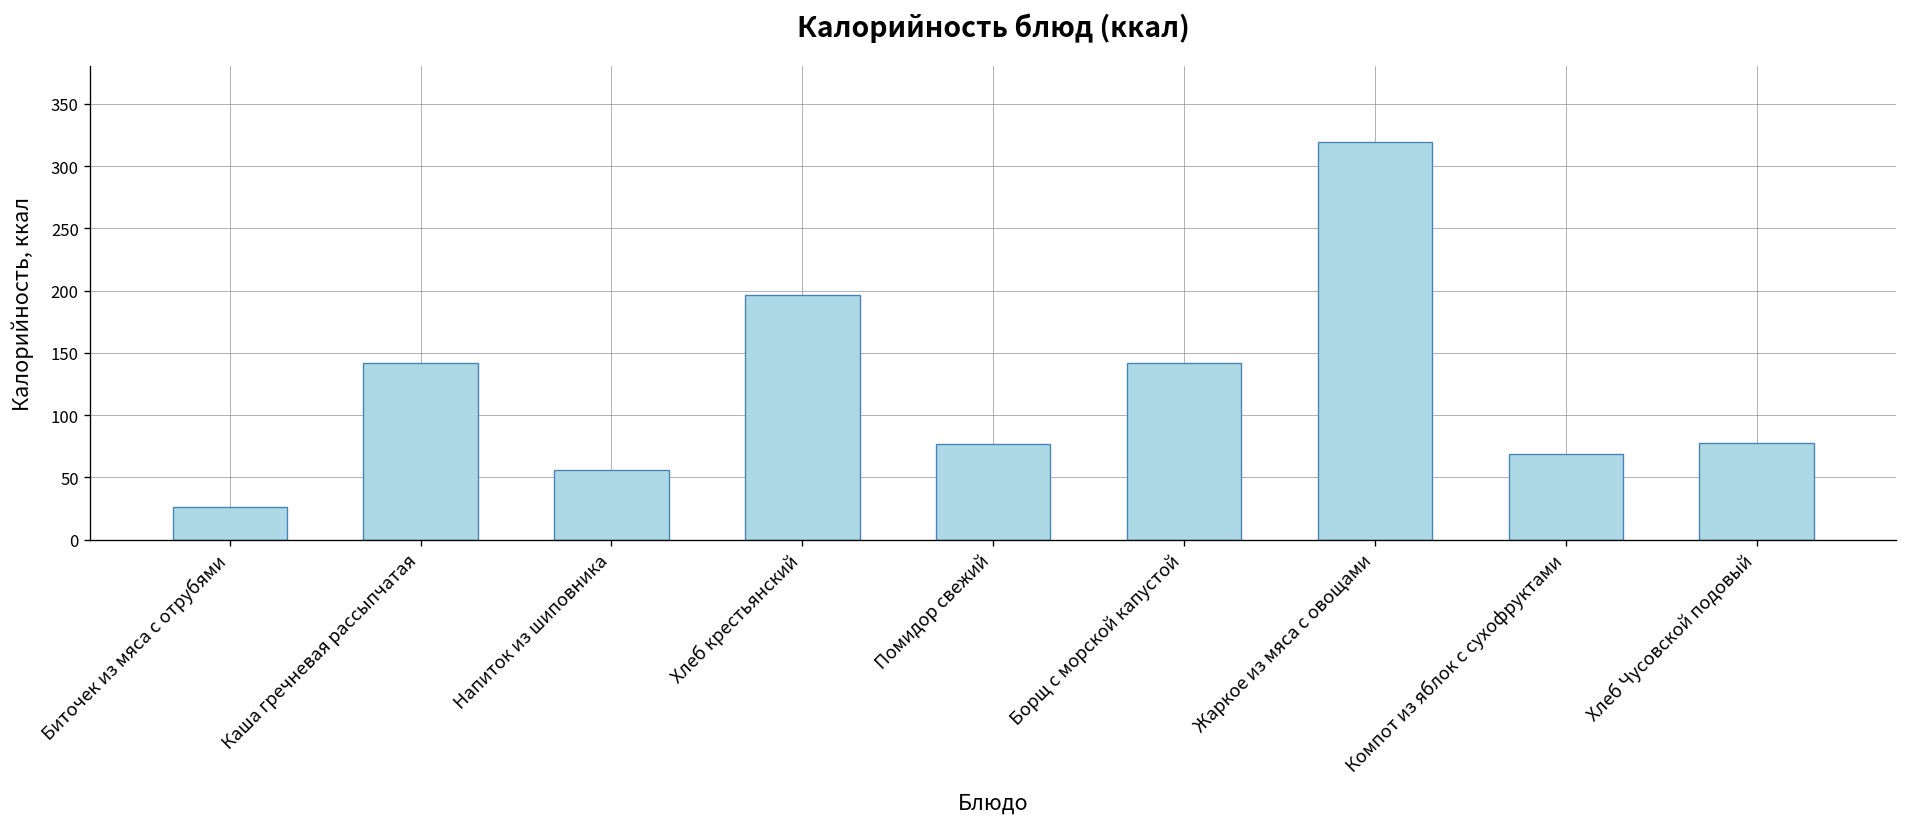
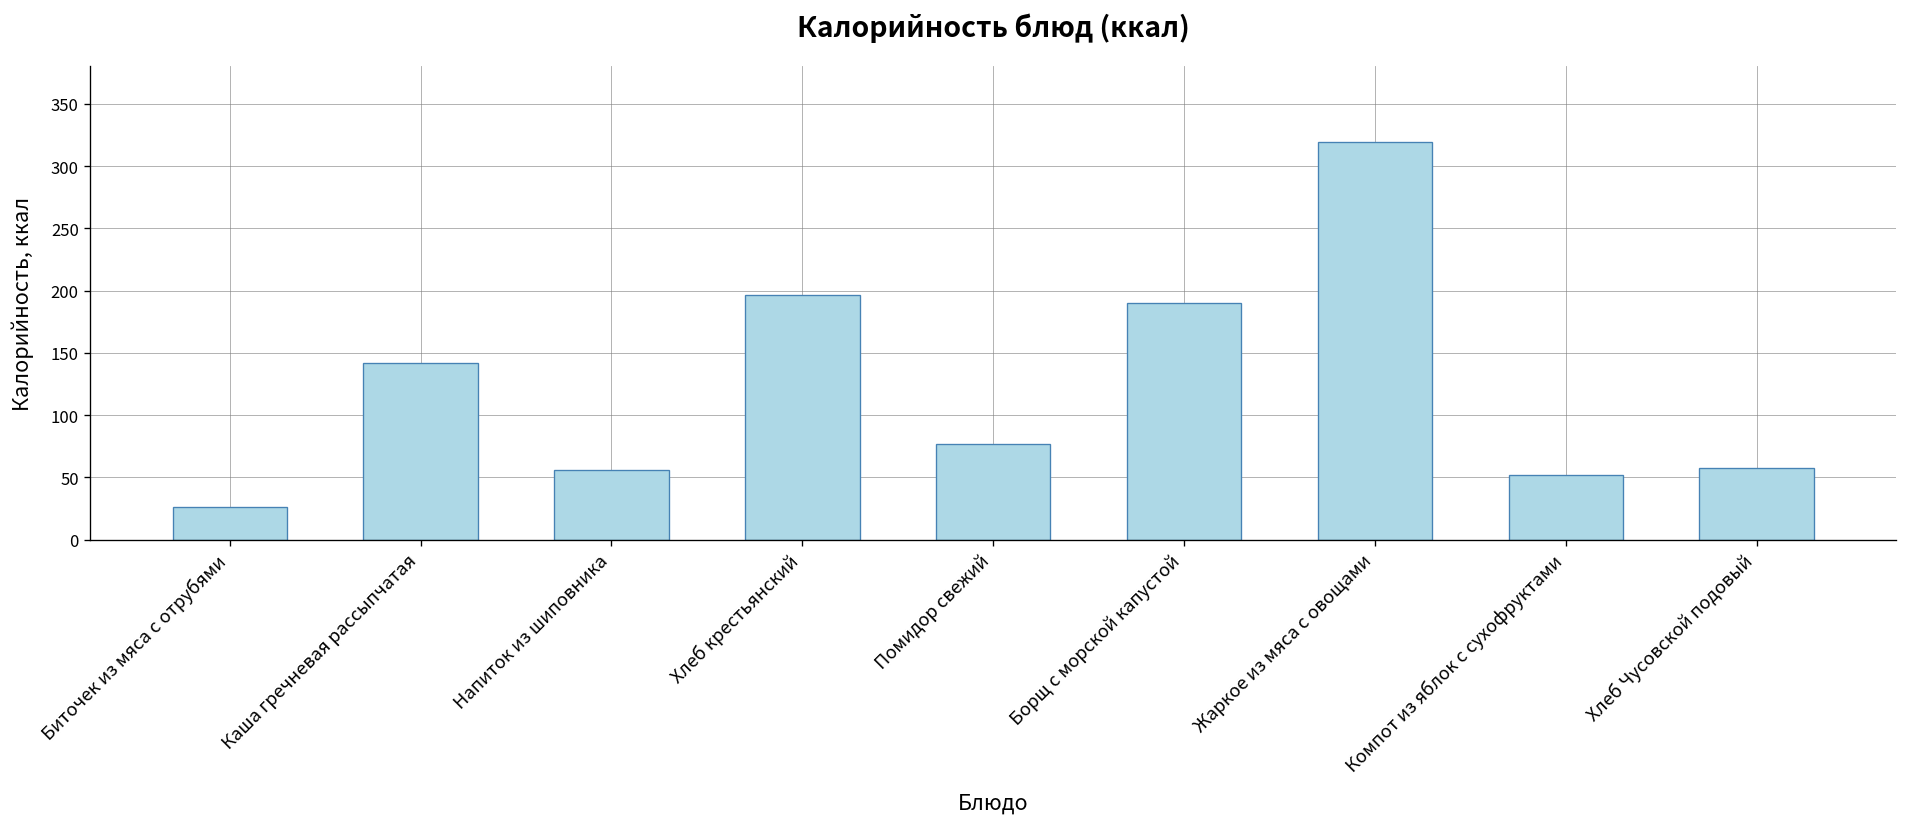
Борщ с морской капустой: 142 -> 190
Компот из яблок с сухофруктами: 69 -> 52
Хлеб Чусовской подовый: 77 -> 58
